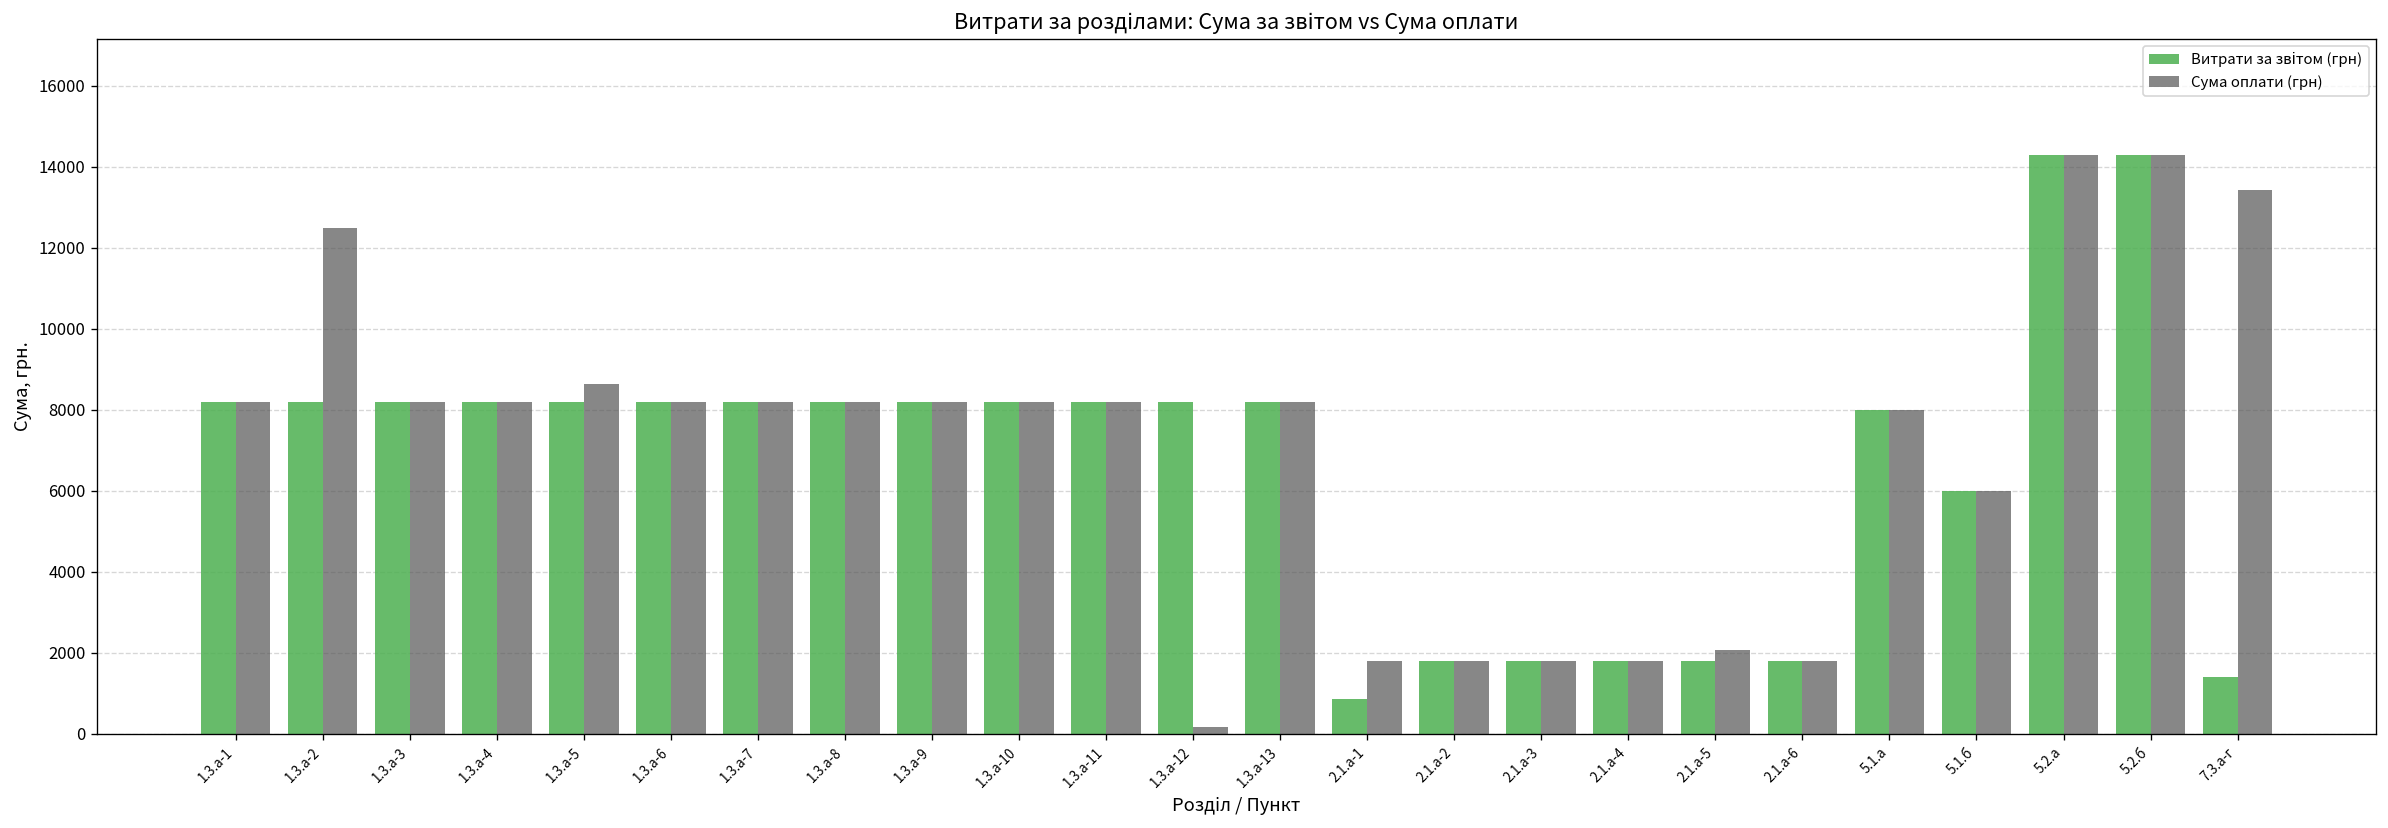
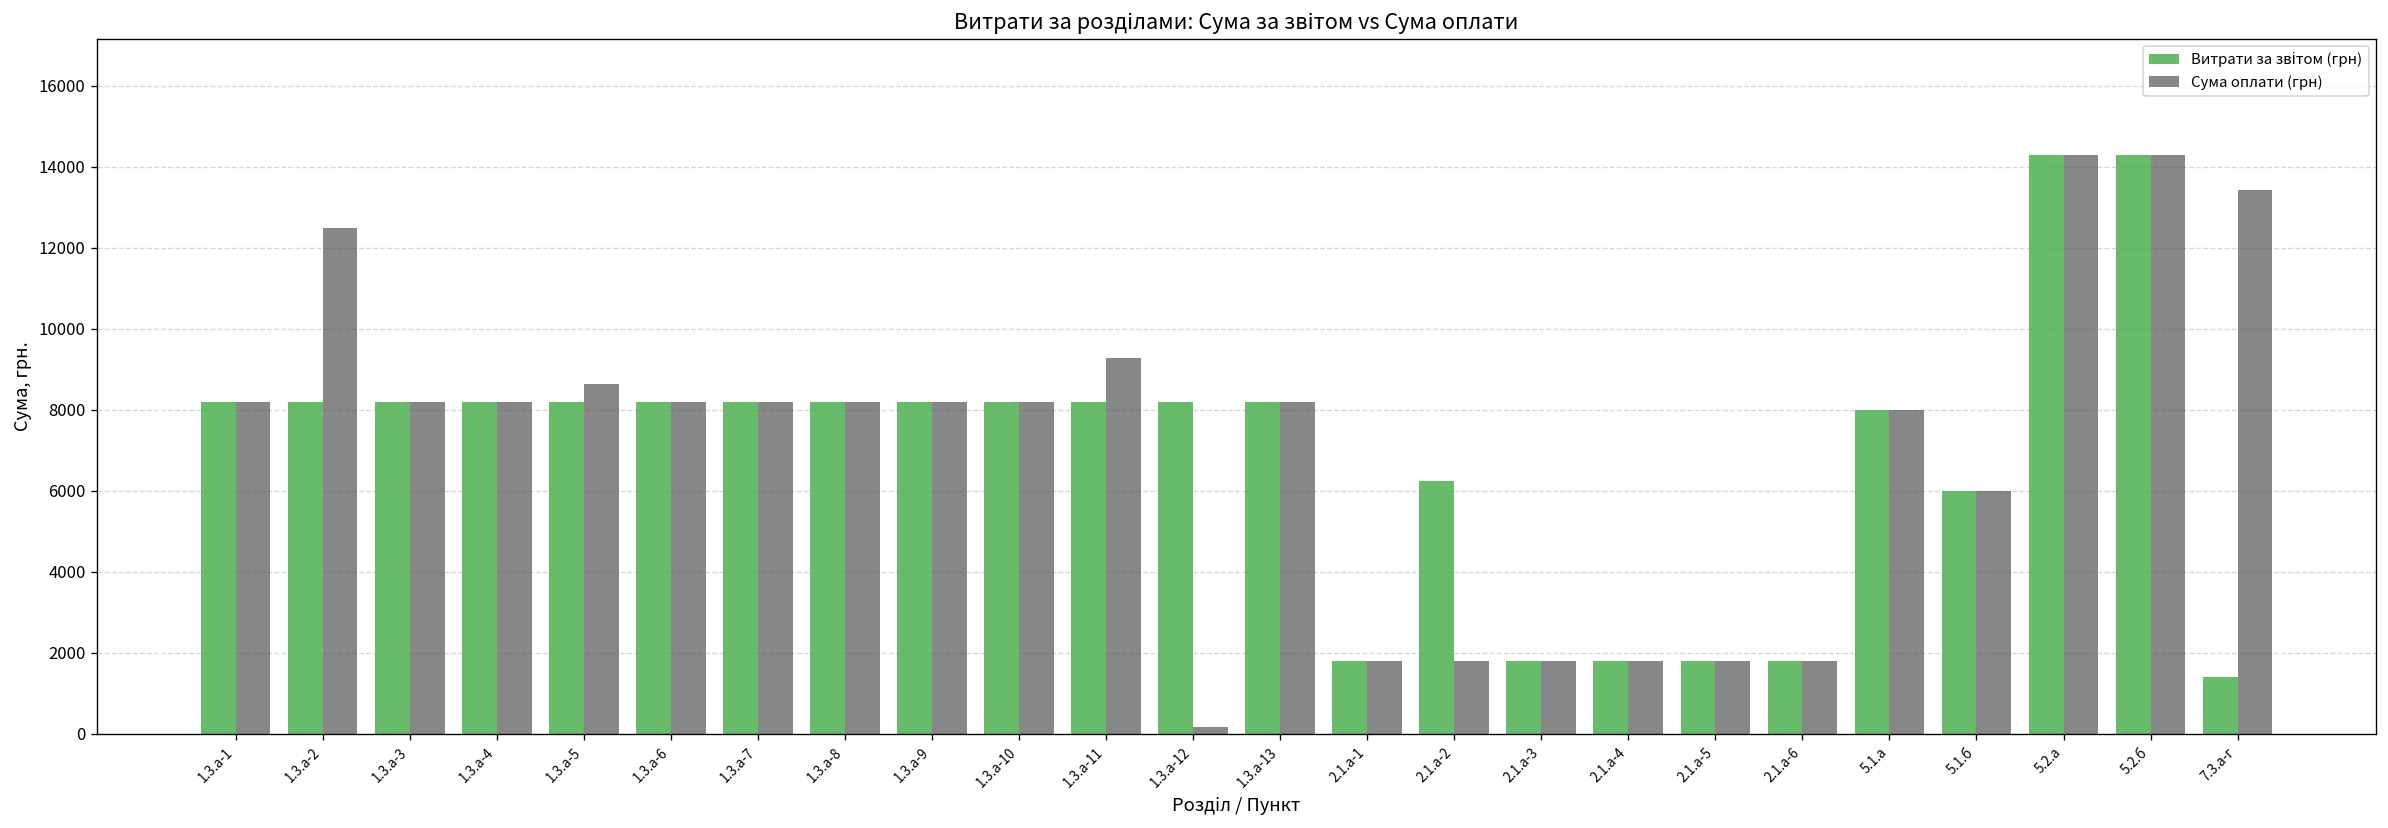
Сума оплати (грн), 1.3.a-11: 8200 -> 9300
Витрати за звітом (грн), 2.1.а-1: 900 -> 1800
Витрати за звітом (грн), 2.1.а-2: 1800 -> 6300
Сума оплати (грн), 2.1.а-5: 2100 -> 1800
